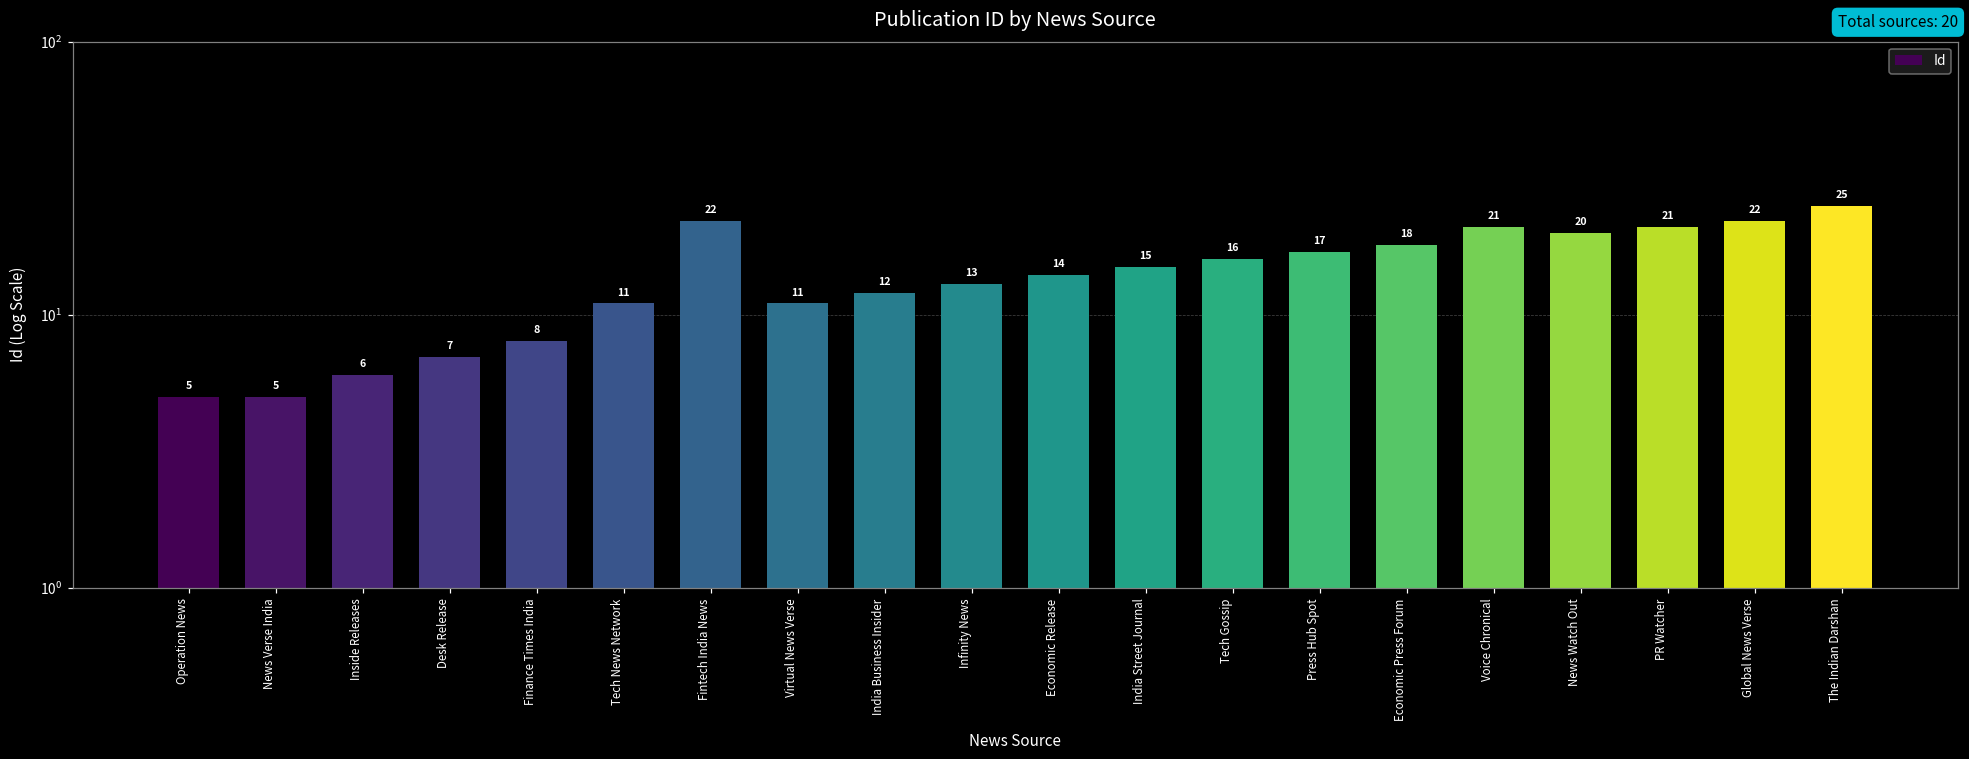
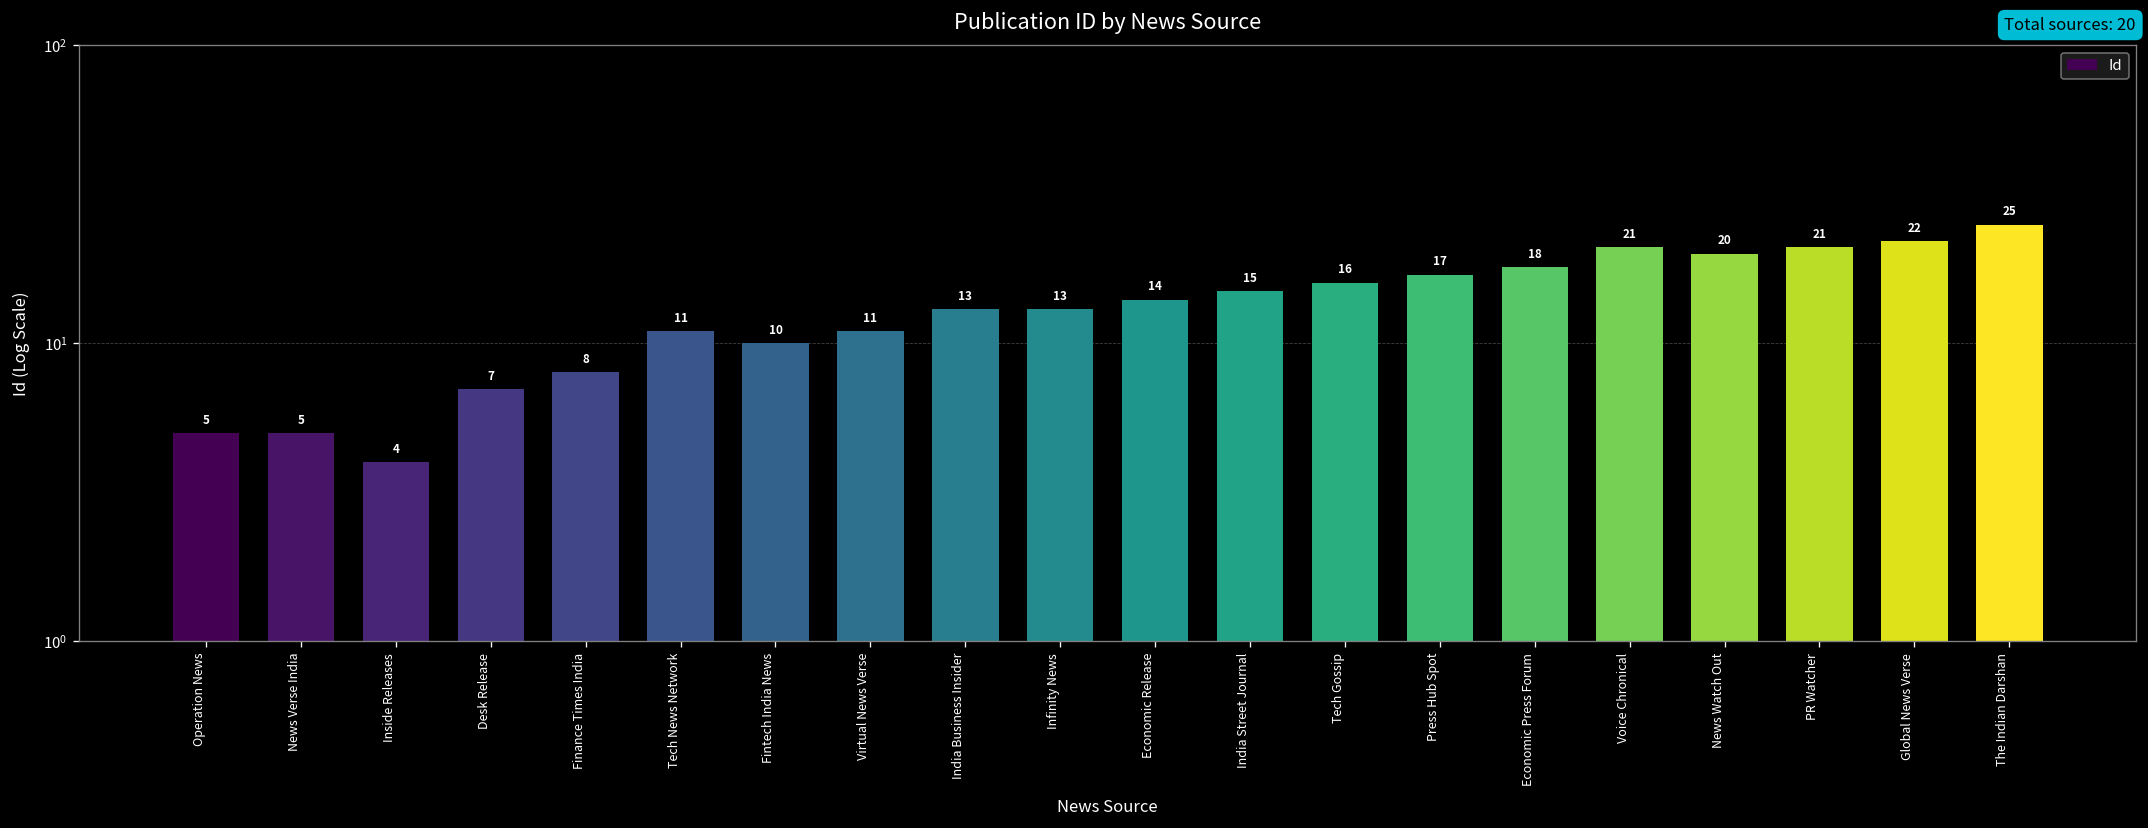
Inside Releases: 6 -> 4
Fintech India News: 22 -> 10
India Business Insider: 12 -> 13
